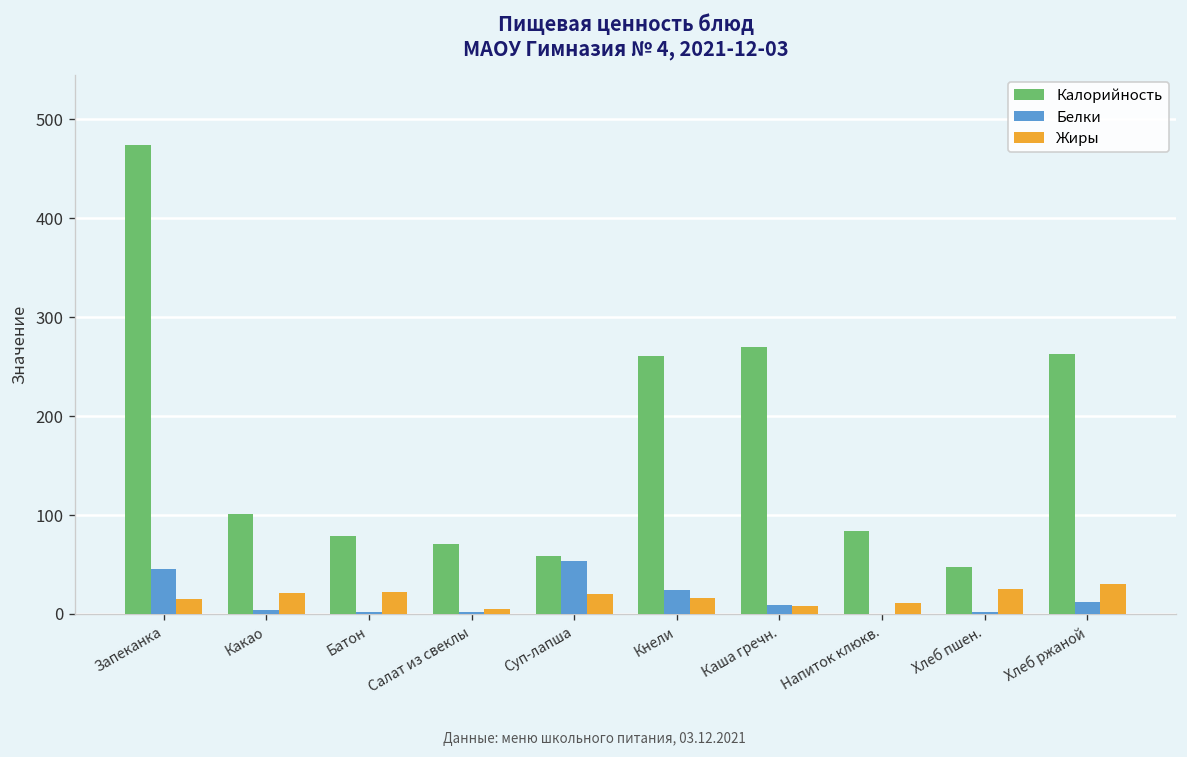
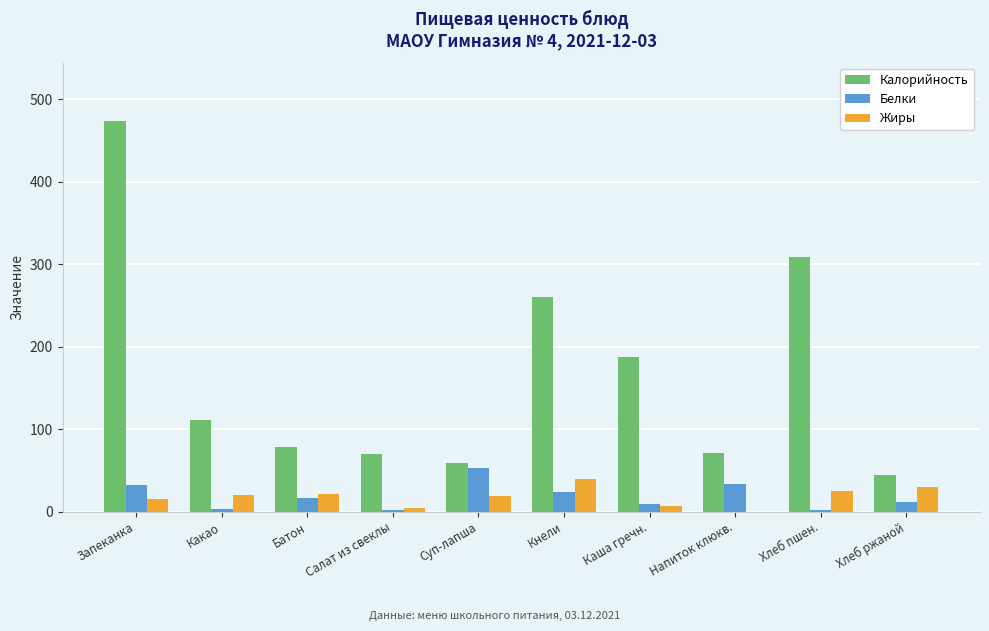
Белки, Запеканка: 50 -> 30
Калорийность, Какао: 100 -> 110
Белки, Батон: 0 -> 20
Жиры, Кнели: 20 -> 40
Калорийность, Каша гречн.: 270 -> 190
Калорийность, Напиток клюкв.: 80 -> 70
Белки, Напиток клюкв.: 0 -> 30
Жиры, Напиток клюкв.: 10 -> 0
Калорийность, Хлеб пшен.: 50 -> 310
Калорийность, Хлеб ржаной: 260 -> 40
